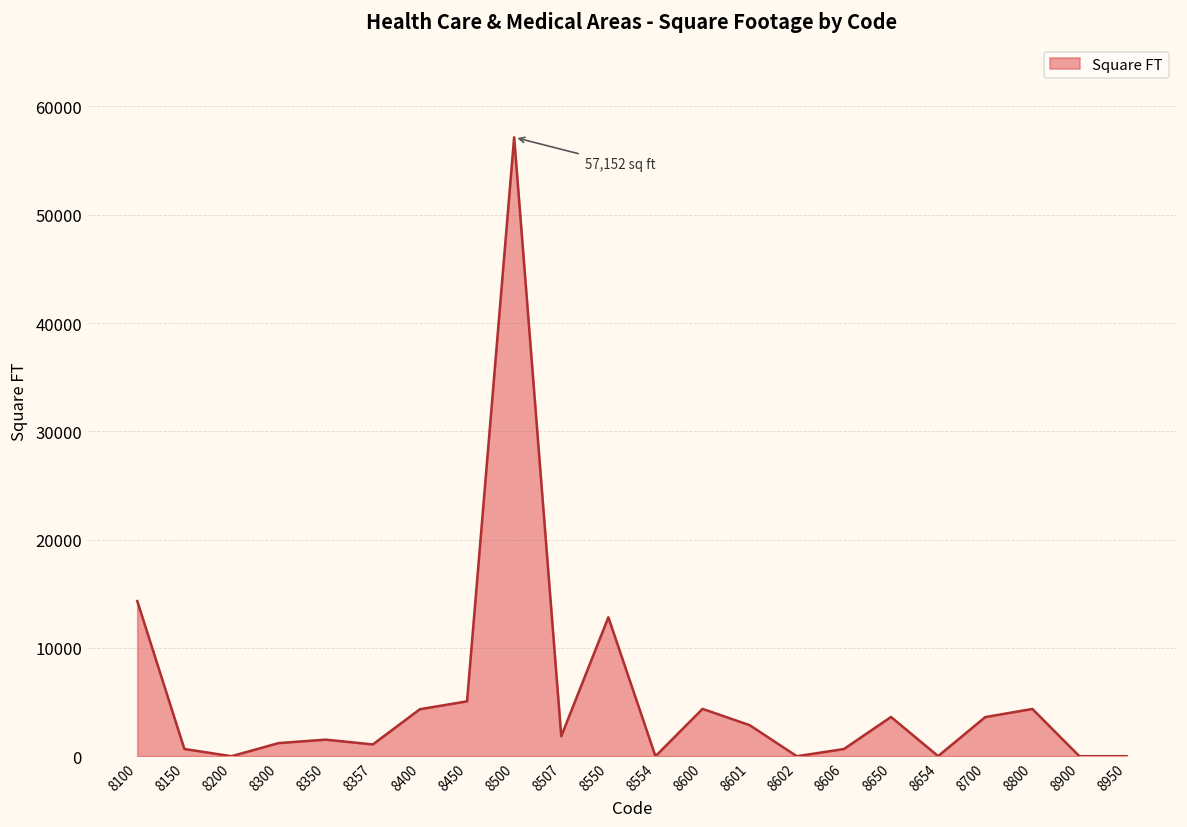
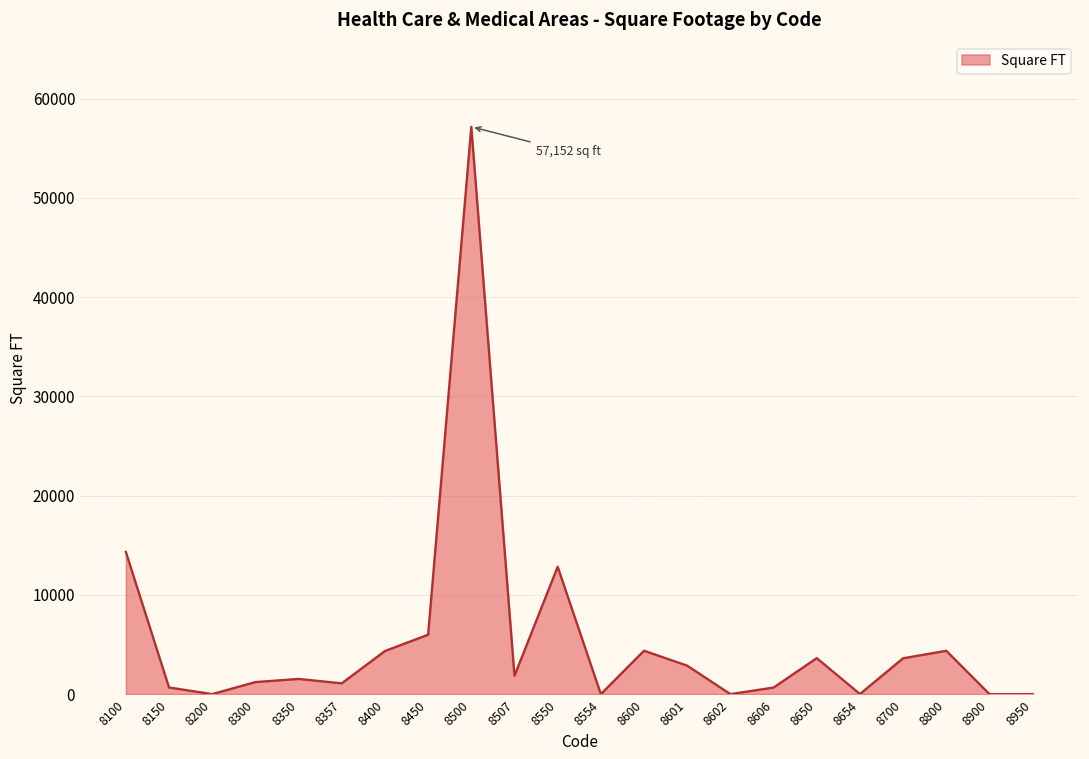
8450: 5000 -> 6000
